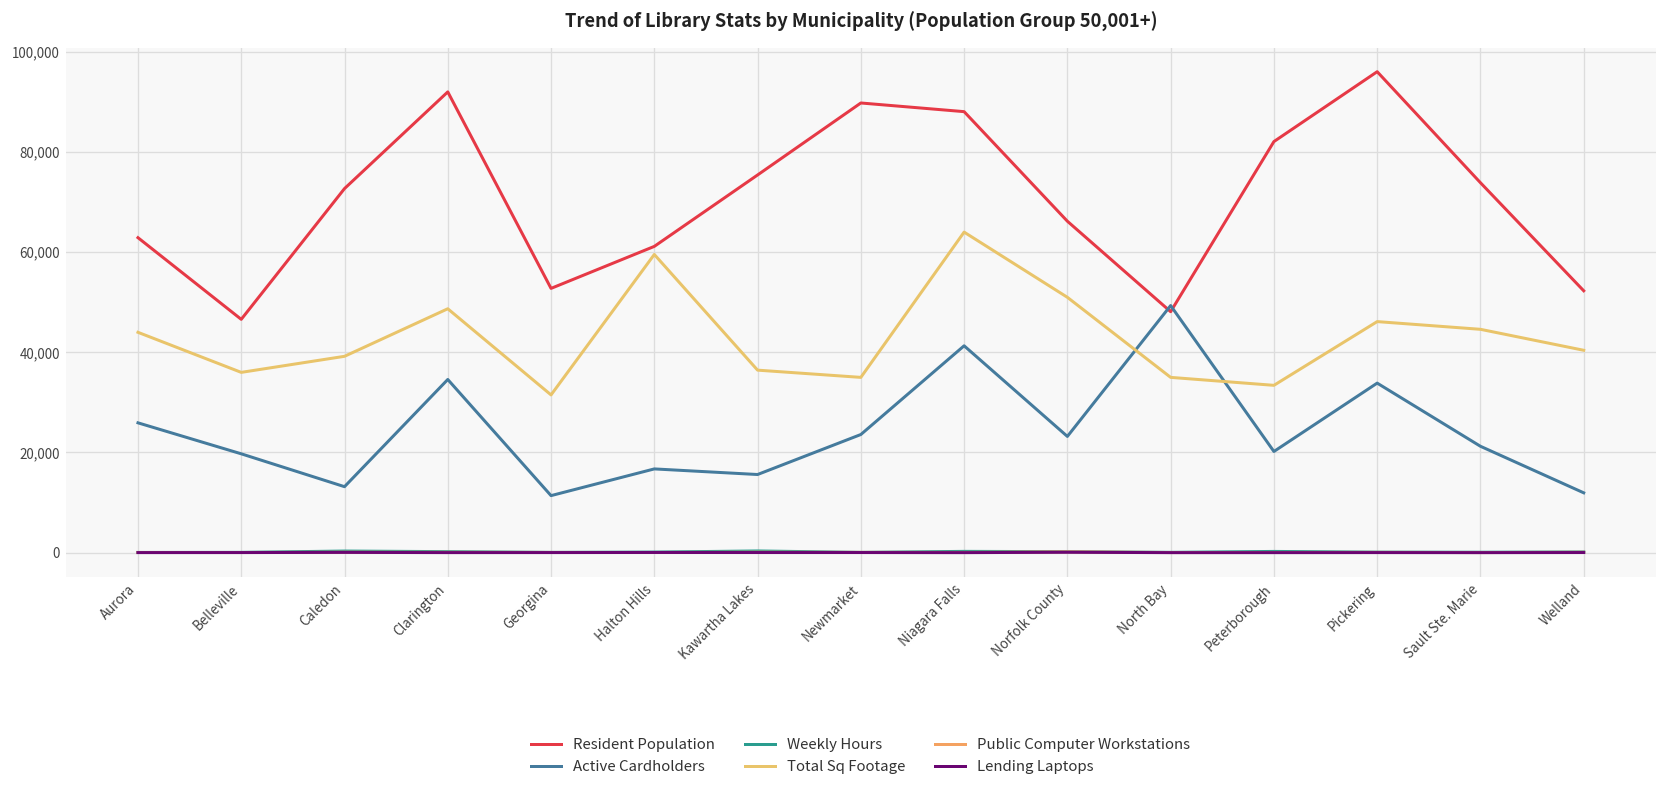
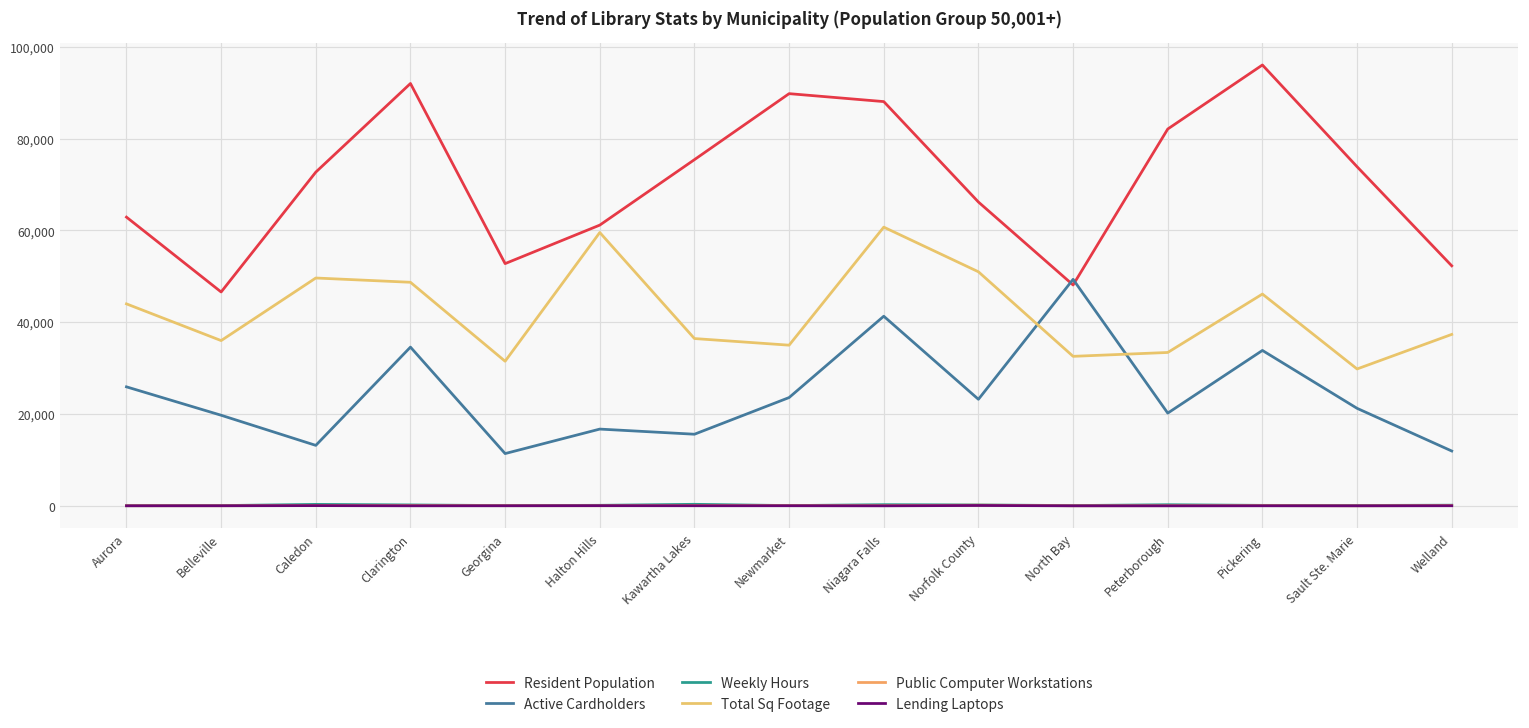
Total Sq Footage, Caledon: 39,000 -> 50,000
Total Sq Footage, Niagara Falls: 64,000 -> 61,000
Total Sq Footage, North Bay: 35,000 -> 33,000
Total Sq Footage, Sault Ste. Marie: 45,000 -> 30,000
Total Sq Footage, Welland: 40,000 -> 37,000
